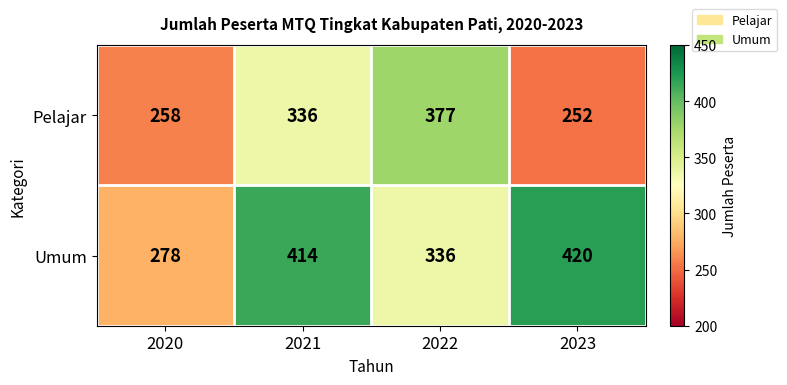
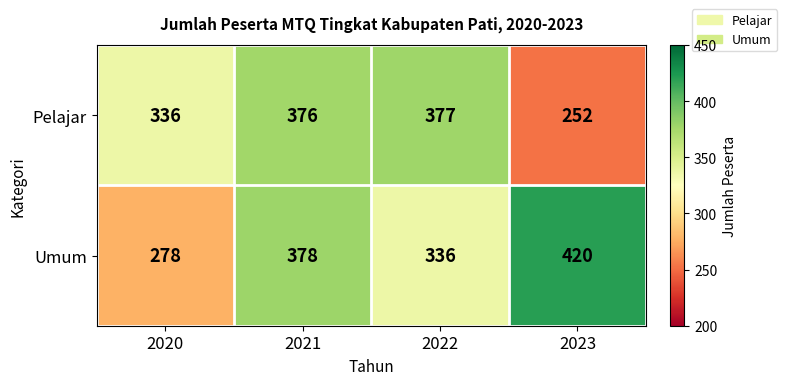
Pelajar, 2020: 258 -> 336
Pelajar, 2021: 336 -> 376
Umum, 2021: 414 -> 378
